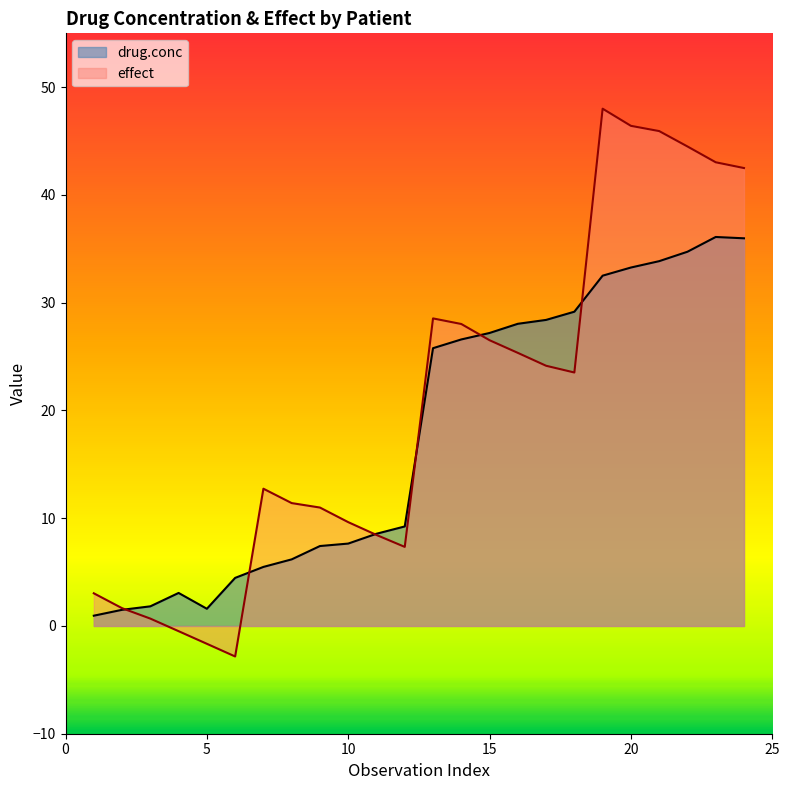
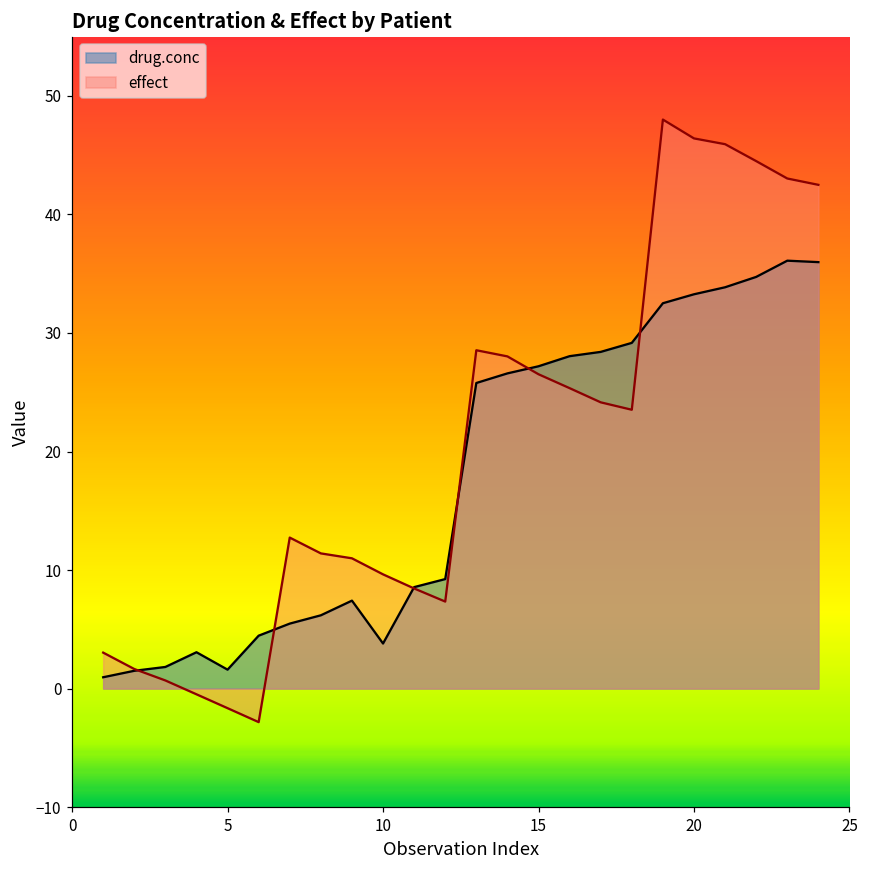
drug.conc, 10: 7.6 -> 3.8
